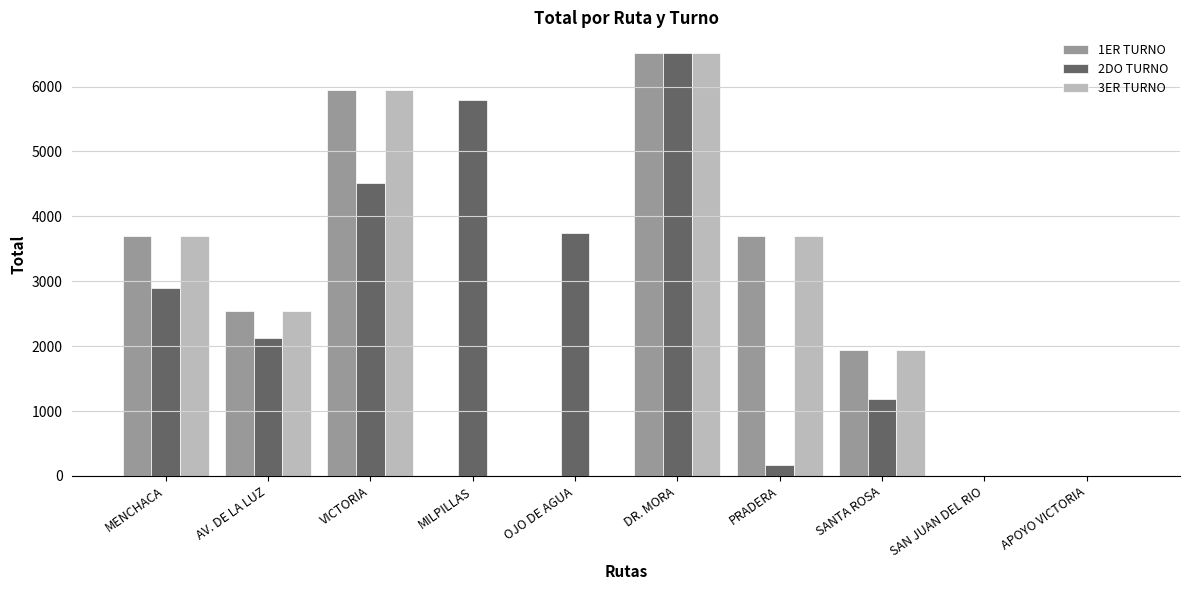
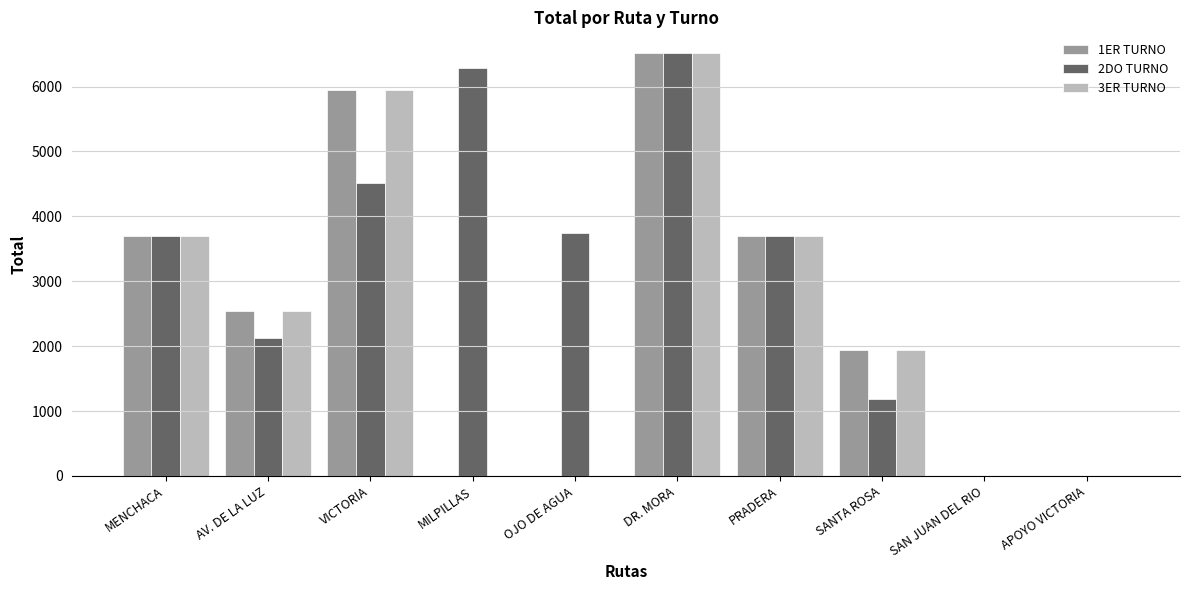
2DO TURNO, MENCHACA: 2900 -> 3700
2DO TURNO, MILPILLAS: 5800 -> 6300
2DO TURNO, PRADERA: 200 -> 3700
